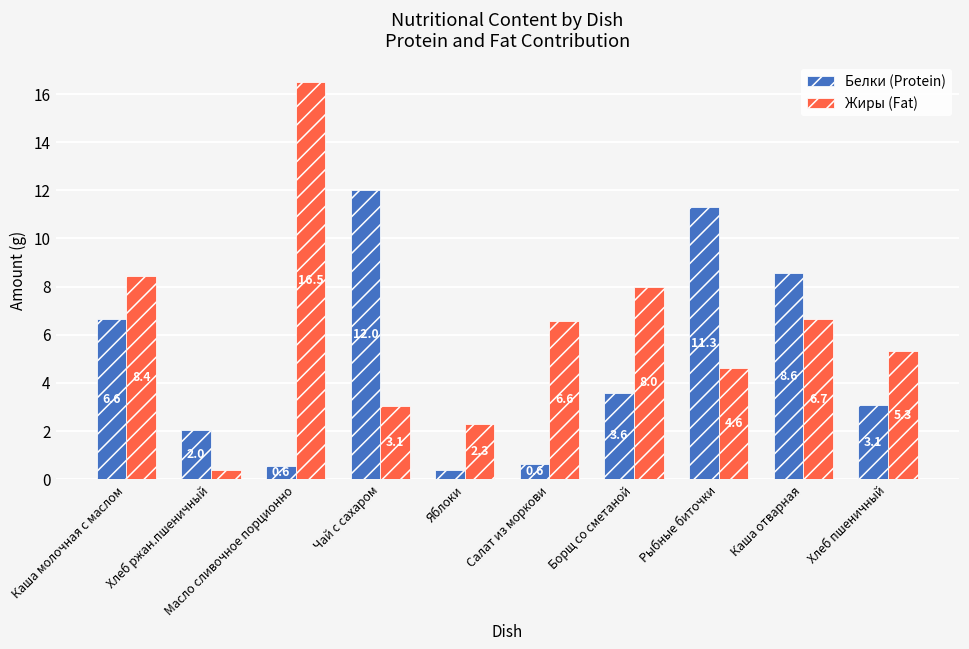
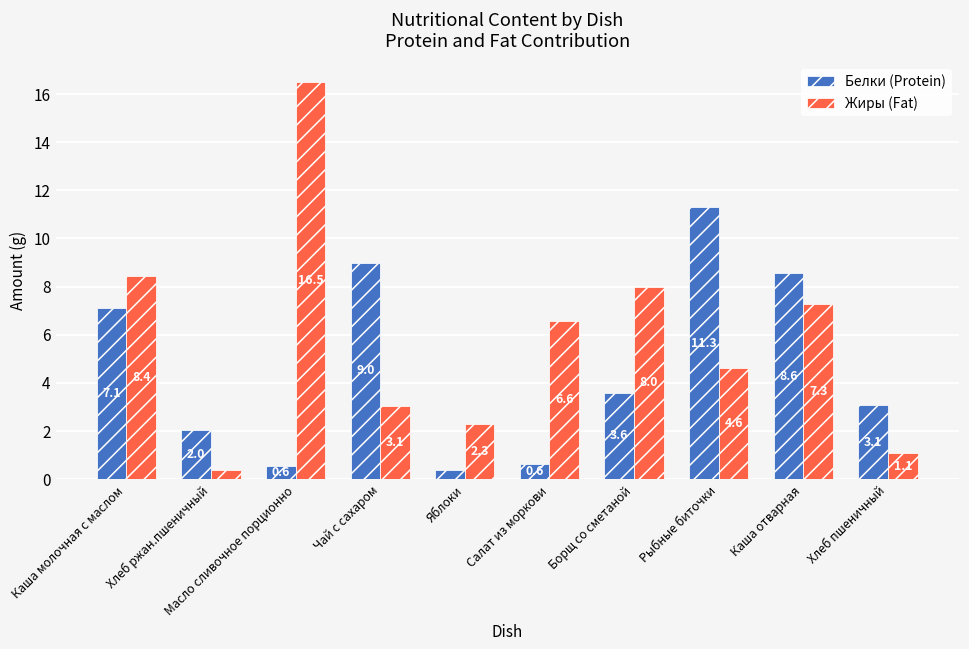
Белки (Protein), Каша молочная с маслом: 6.6 -> 7.1
Белки (Protein), Чай с сахаром: 12.0 -> 9.0
Жиры (Fat), Каша отварная: 6.7 -> 7.3
Жиры (Fat), Хлеб пшеничный: 5.3 -> 1.1
